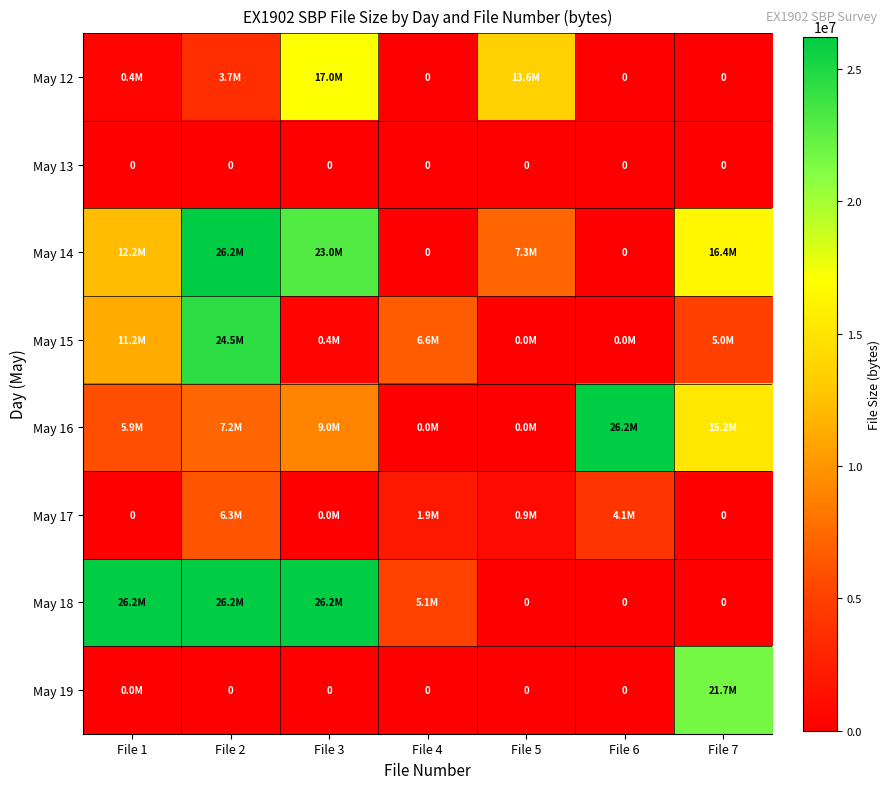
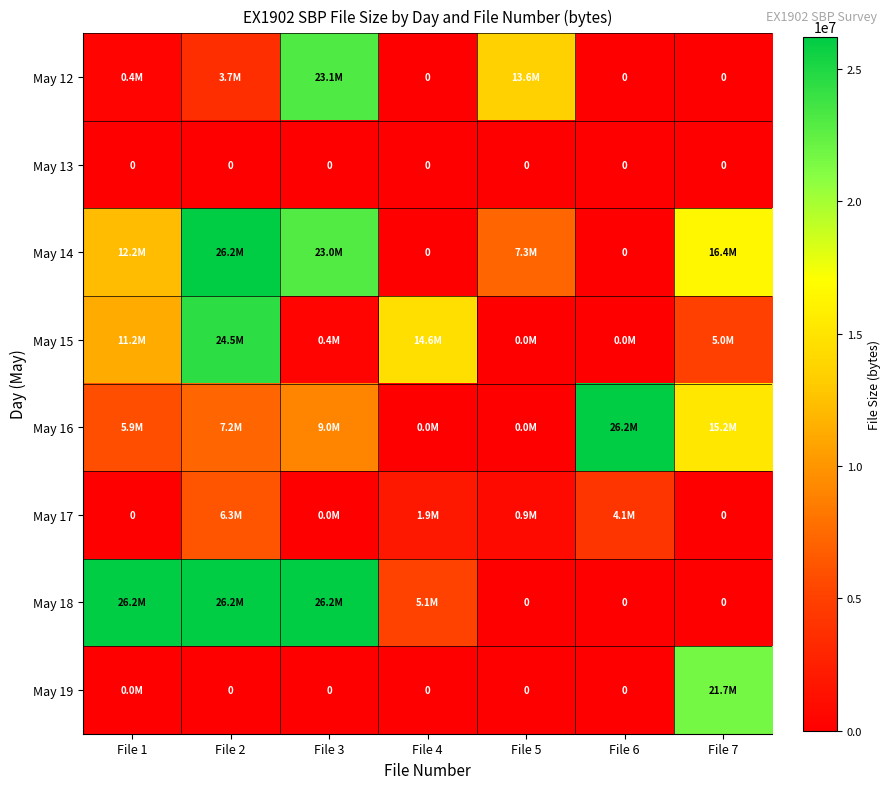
May 12, File 3: 17.0M -> 23.1M
May 15, File 4: 6.6M -> 14.6M
